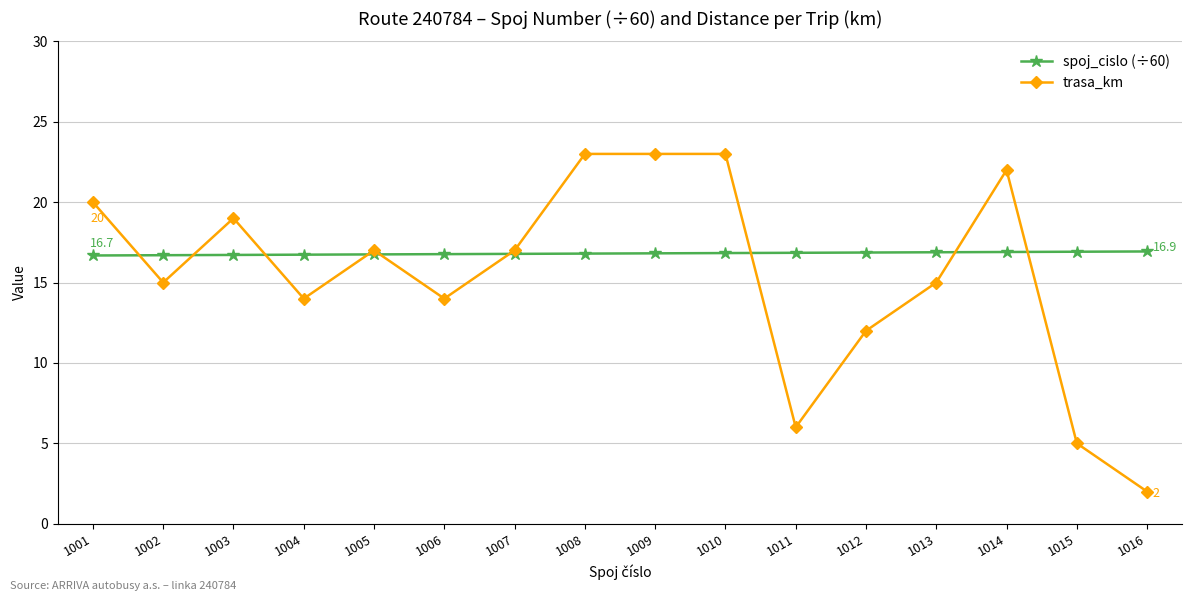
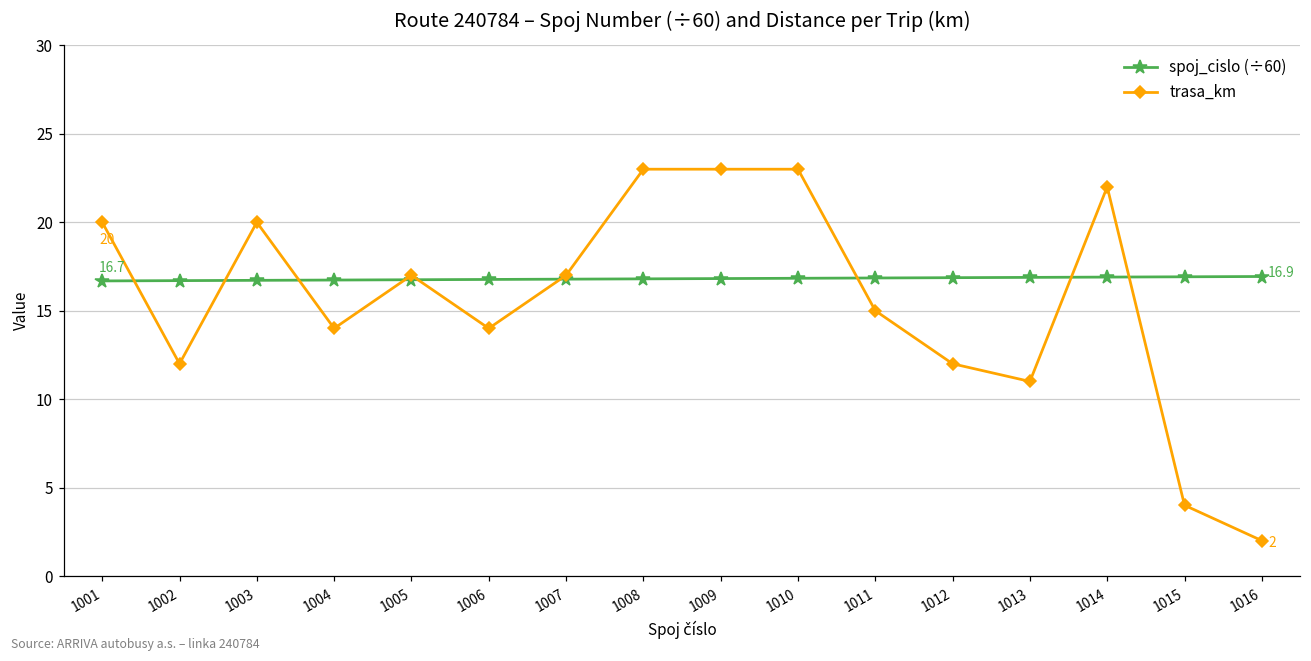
trasa_km, 1002: 15 -> 12
trasa_km, 1003: 19 -> 20
trasa_km, 1011: 6 -> 15
trasa_km, 1013: 15 -> 11
trasa_km, 1015: 5 -> 4
